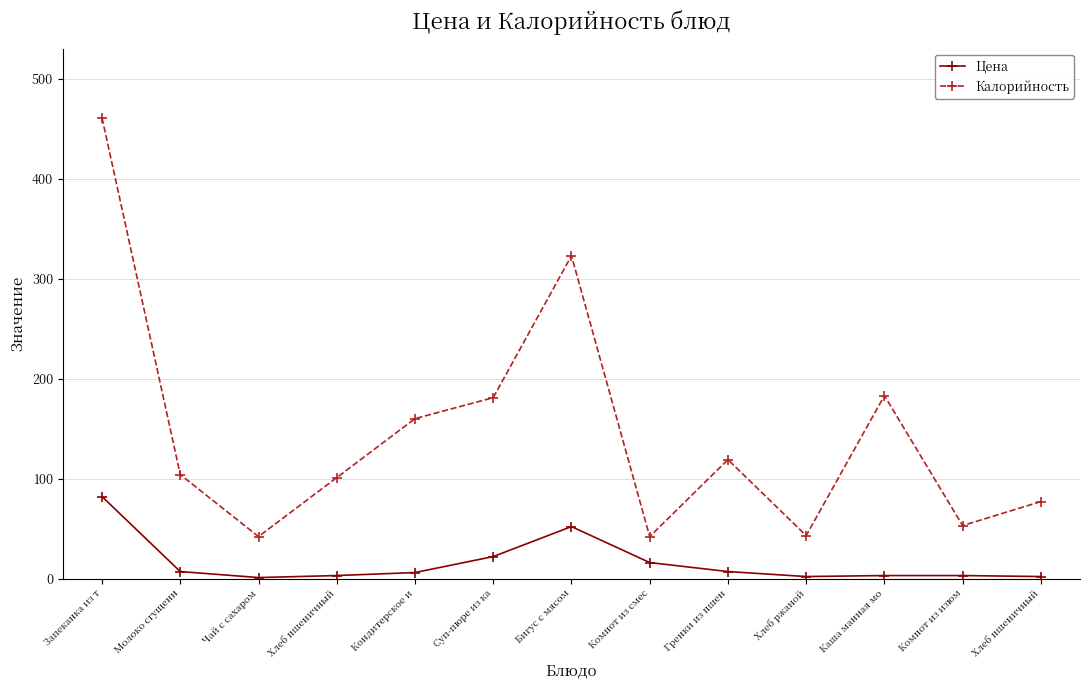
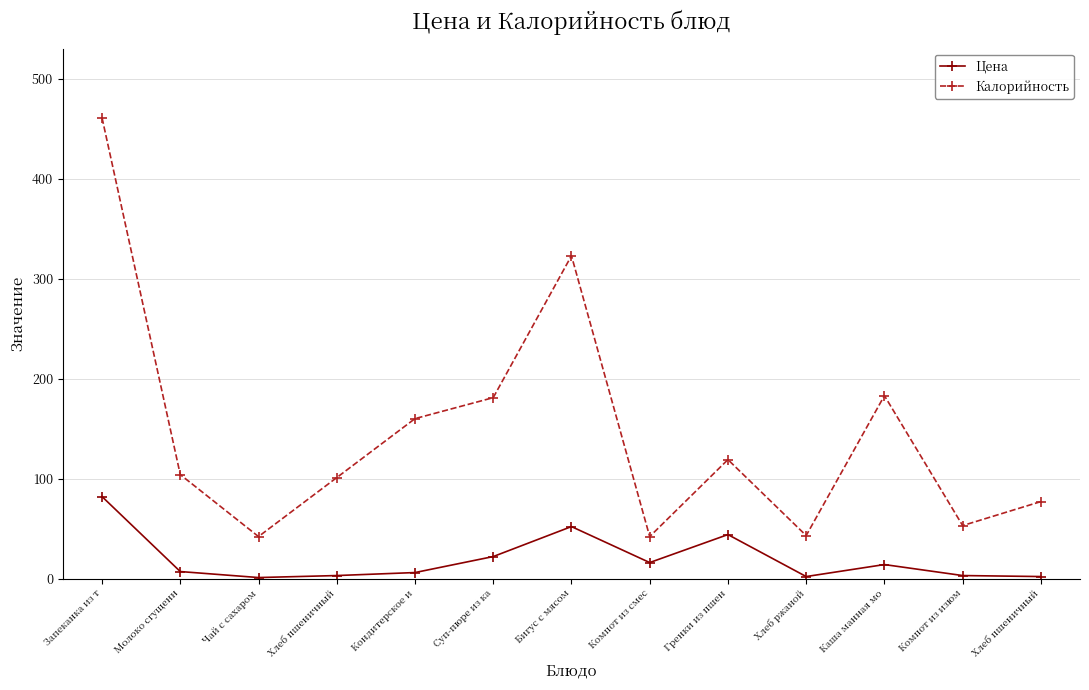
Цена, Гренки из пшен: 10 -> 40
Цена, Каша манная мо: 0 -> 10
